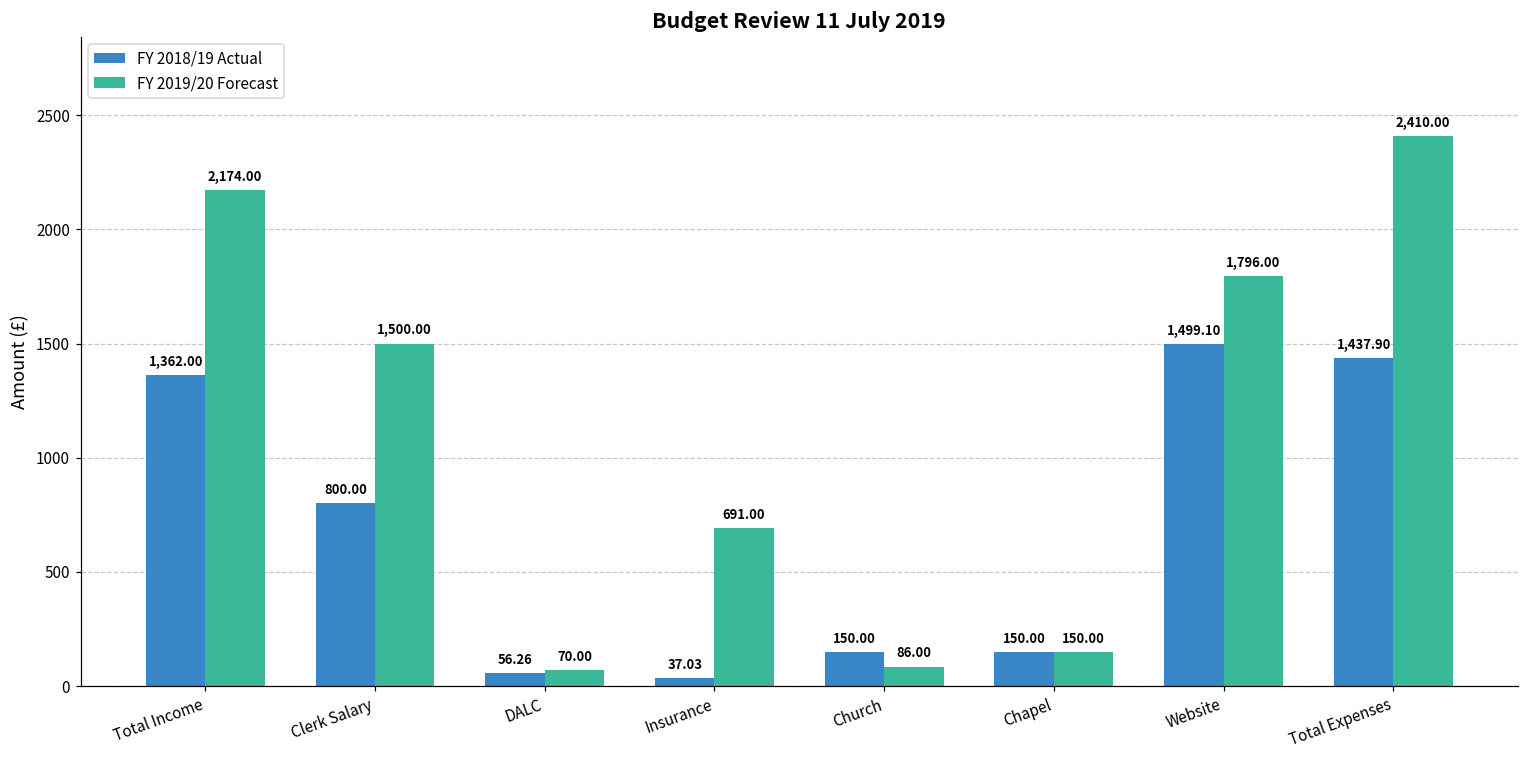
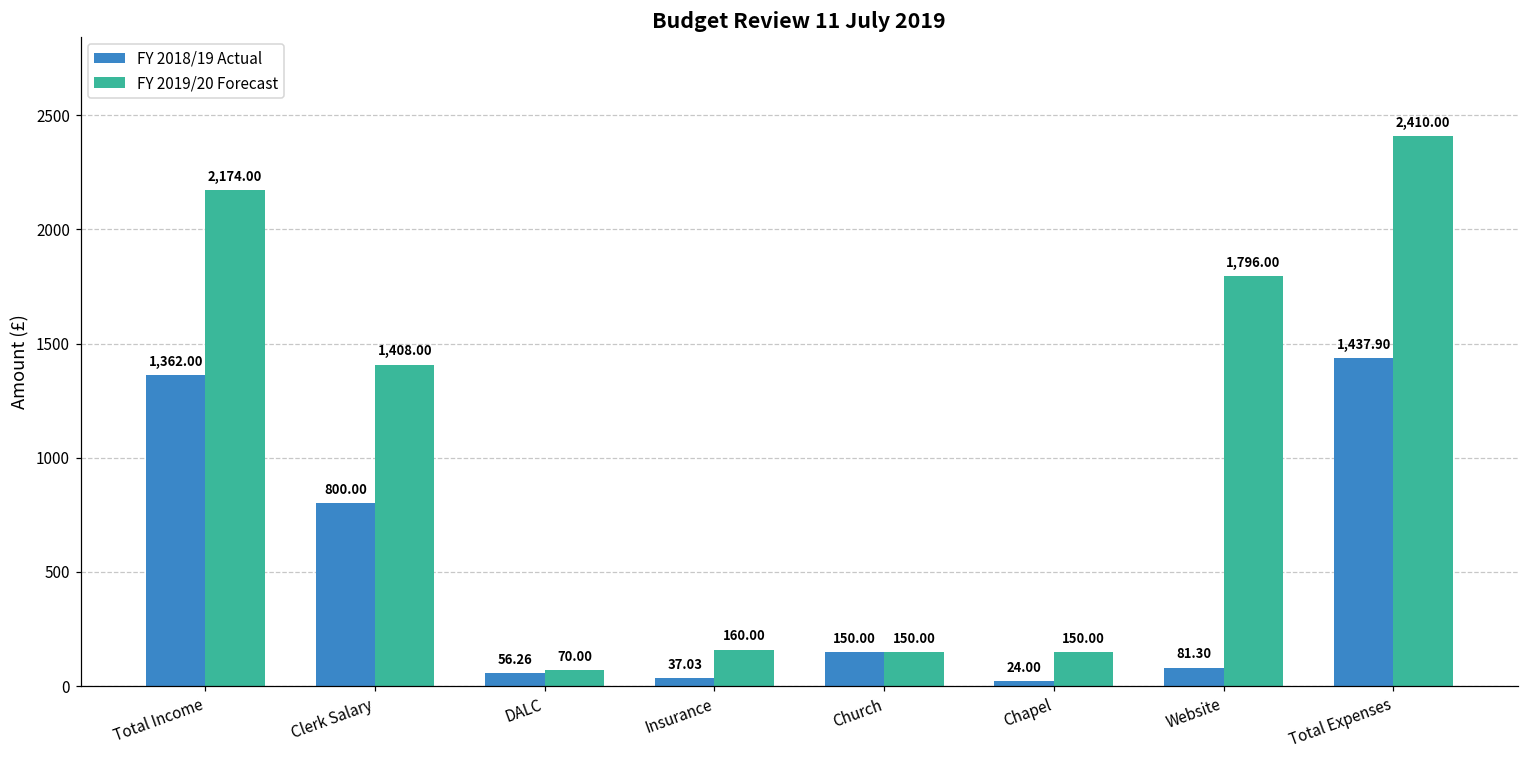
FY 2019/20 Forecast, Clerk Salary: 1,500.00 -> 1,408.00
FY 2019/20 Forecast, Insurance: 691.00 -> 160.00
FY 2019/20 Forecast, Church: 86.00 -> 150.00
FY 2018/19 Actual, Chapel: 150.00 -> 24.00
FY 2018/19 Actual, Website: 1,499.10 -> 81.30
